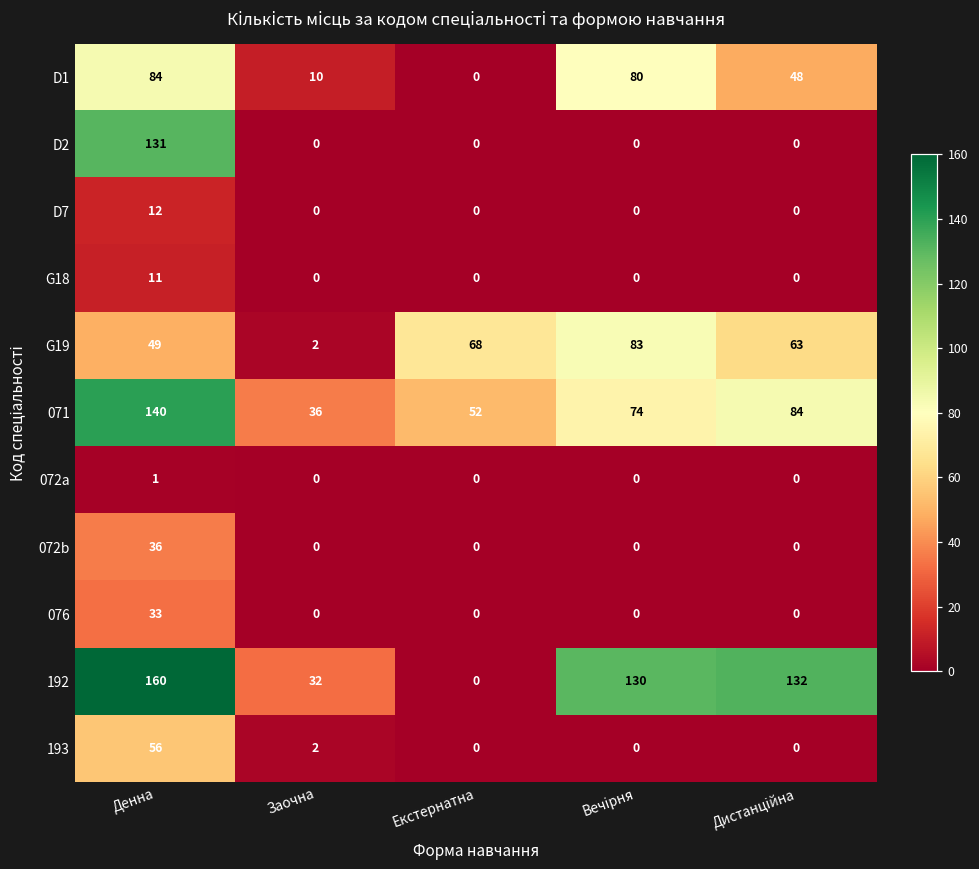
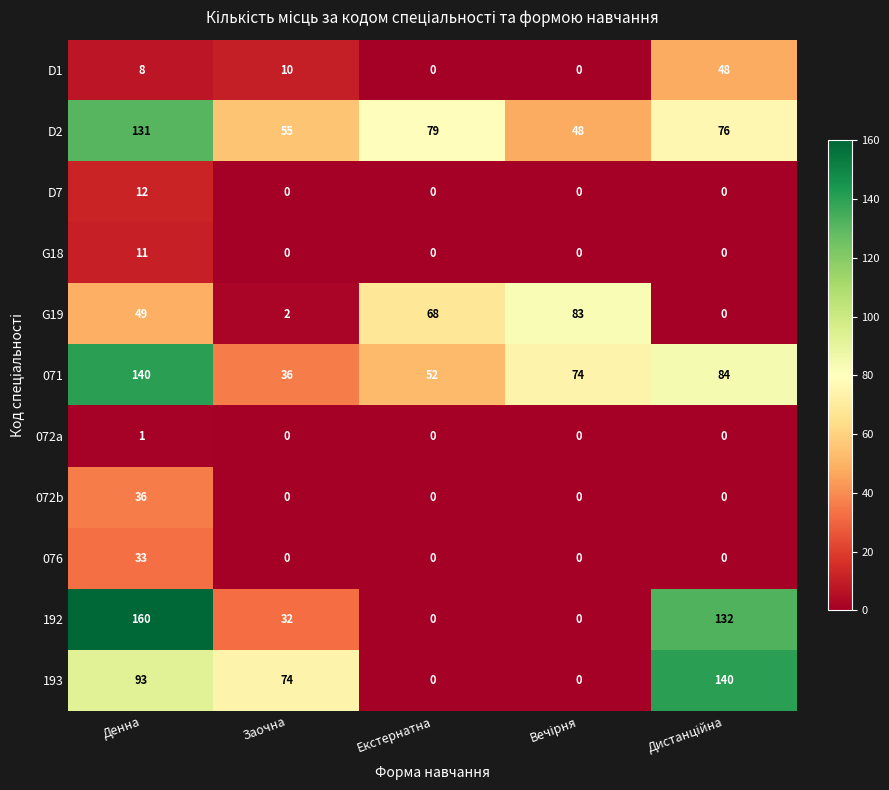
D1, Денна: 84 -> 8
D1, Вечірня: 80 -> 0
D2, Заочна: 0 -> 55
D2, Екстернатна: 0 -> 79
D2, Вечірня: 0 -> 48
D2, Дистанційна: 0 -> 76
G19, Дистанційна: 63 -> 0
192, Вечірня: 130 -> 0
193, Денна: 56 -> 93
193, Заочна: 2 -> 74
193, Дистанційна: 0 -> 140
